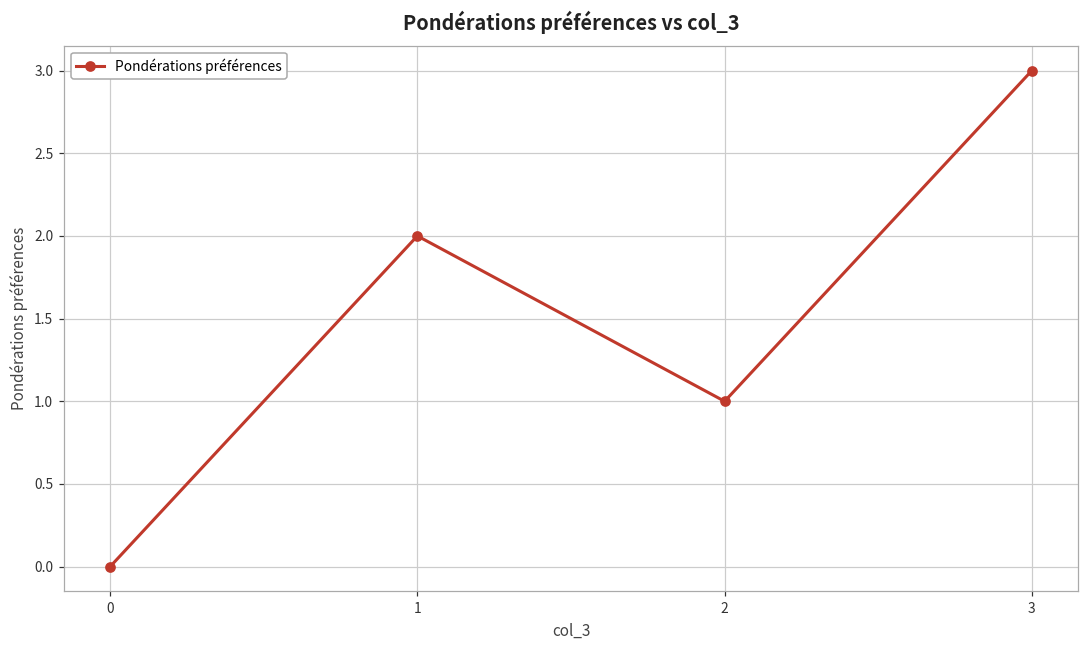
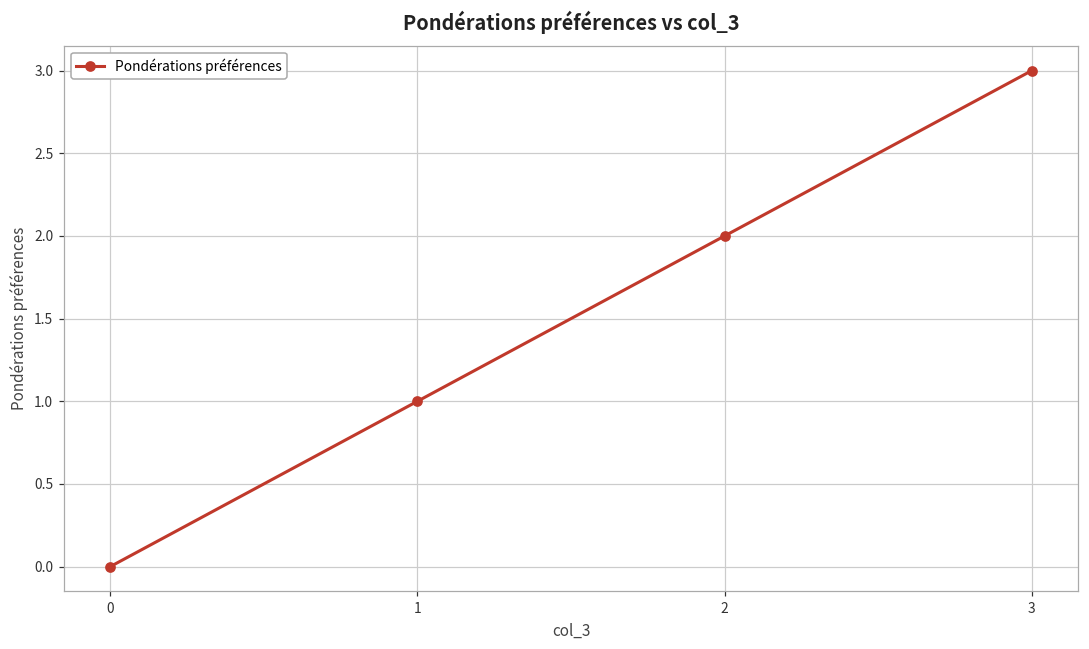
1: 2 -> 1
2: 1 -> 2
